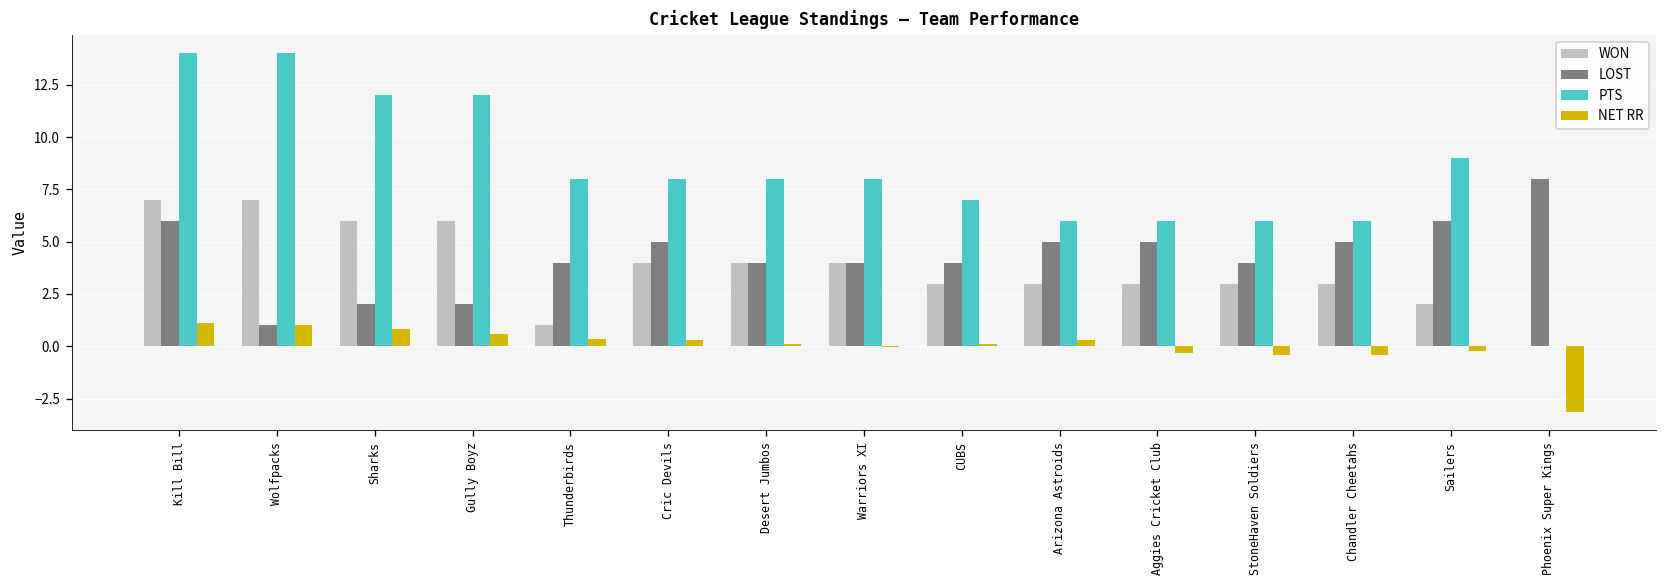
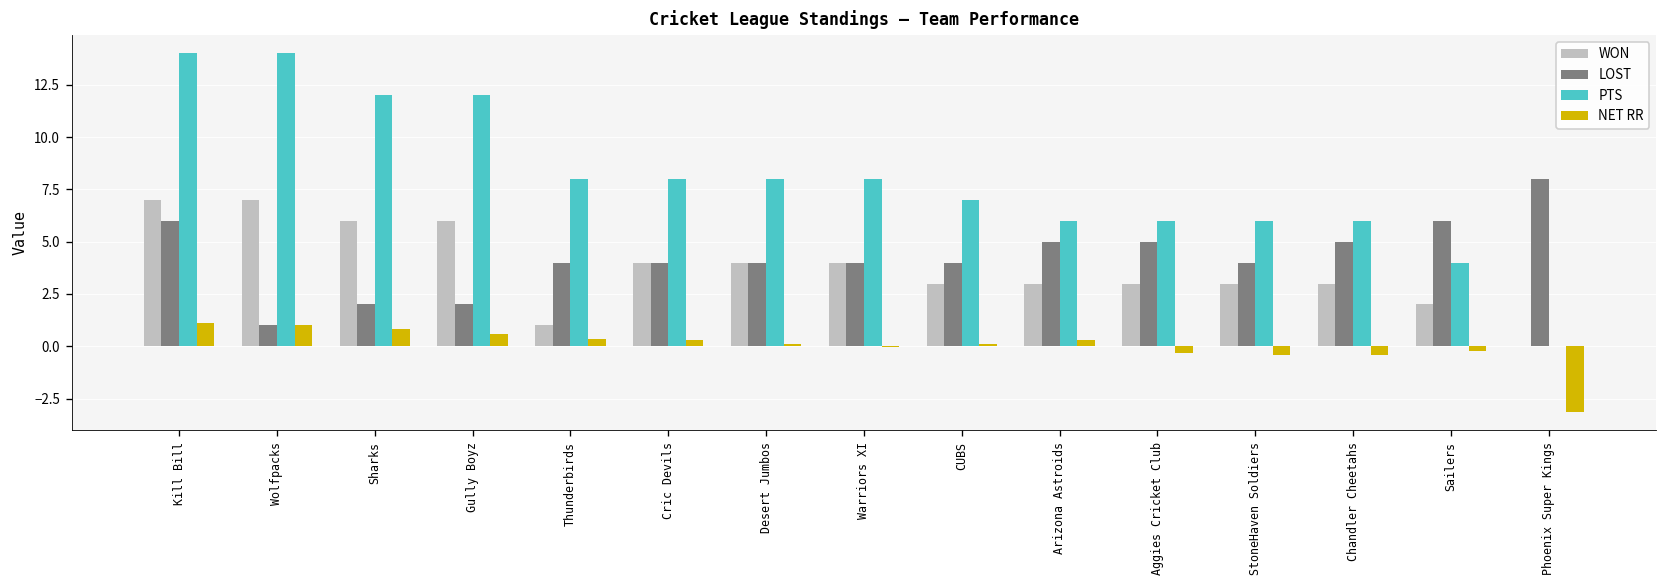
LOST, Cric Devils: 5 -> 4
PTS, Sailers: 9 -> 4
